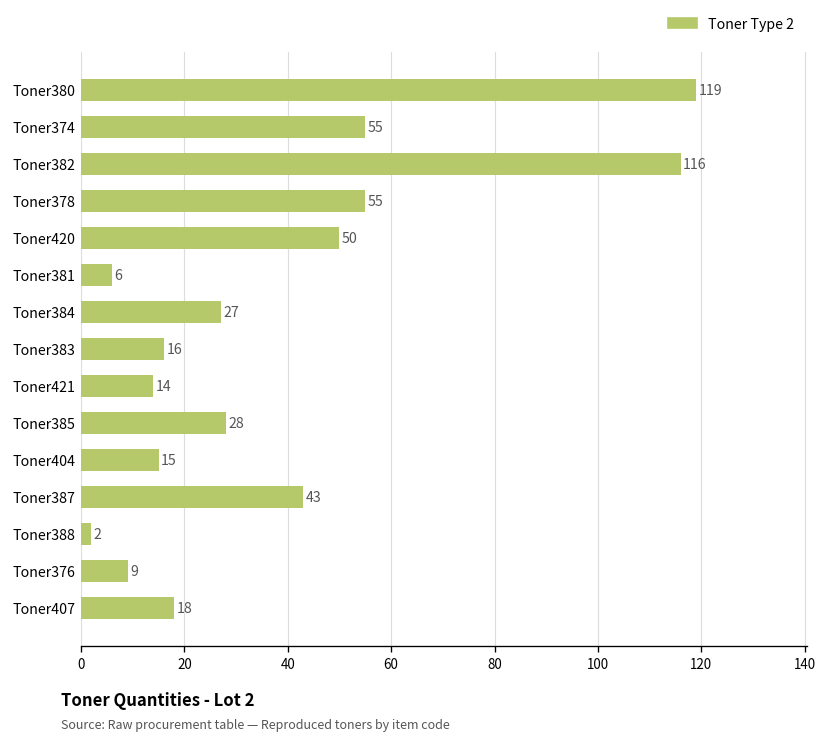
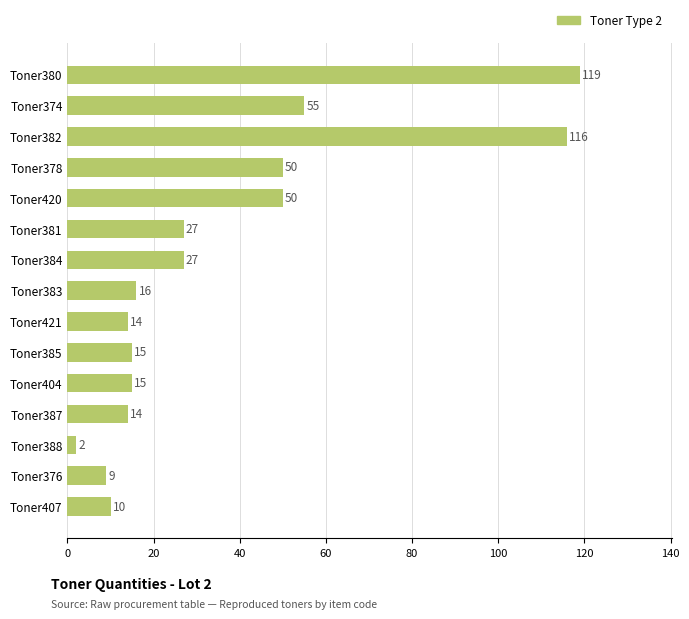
Toner378: 55 -> 50
Toner381: 6 -> 27
Toner385: 28 -> 15
Toner387: 43 -> 14
Toner407: 18 -> 10
